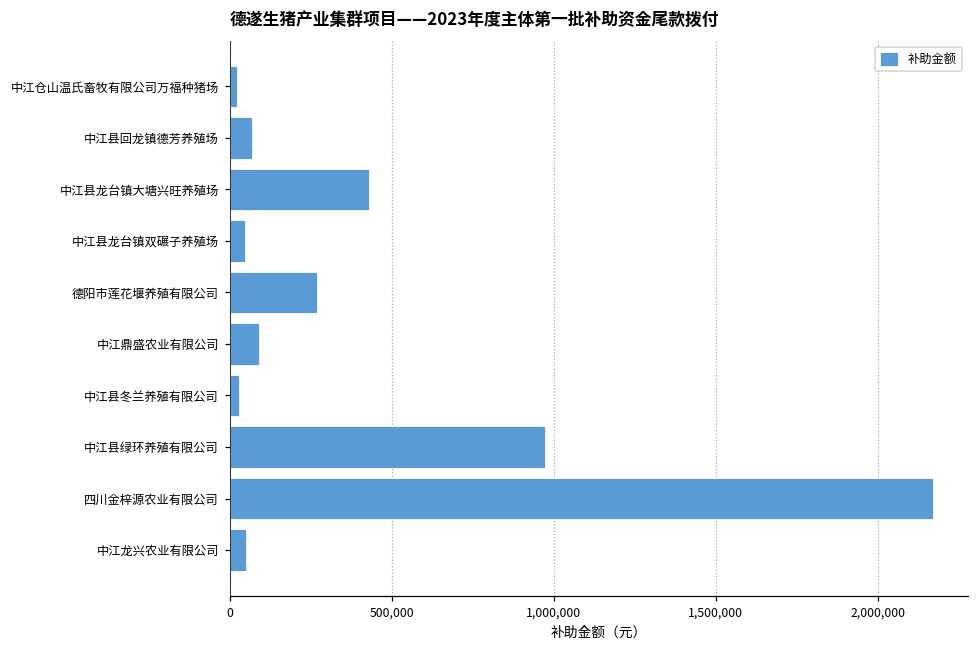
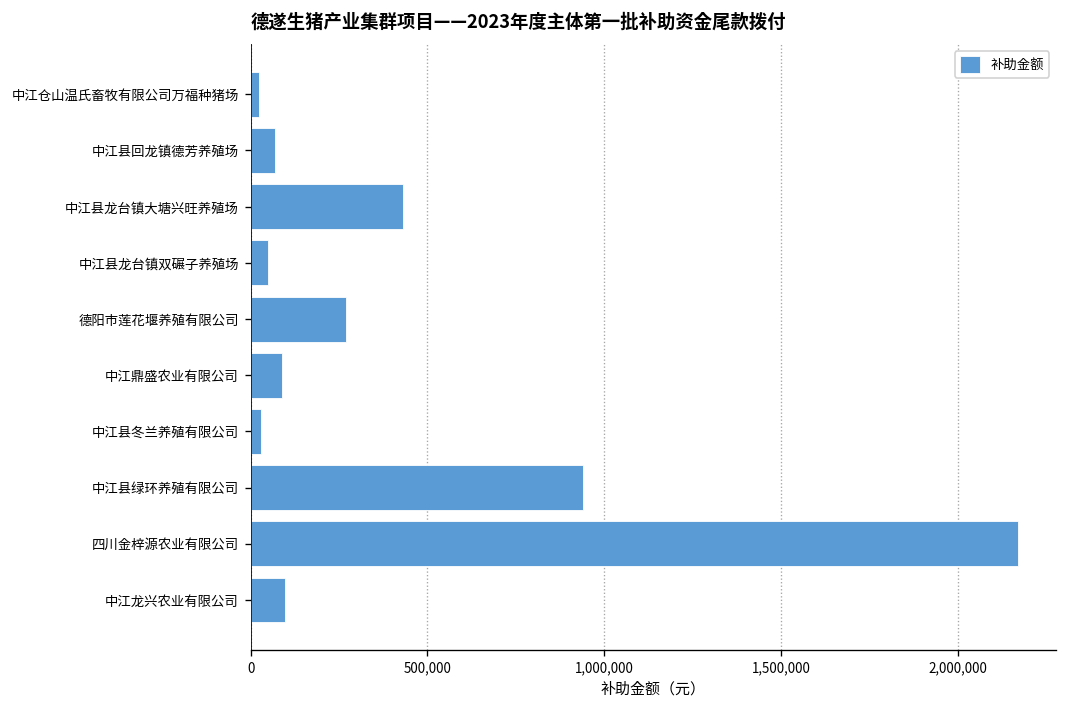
中江县绿环养殖有限公司: 970,000 -> 940,000
中江龙兴农业有限公司: 50,000 -> 100,000
